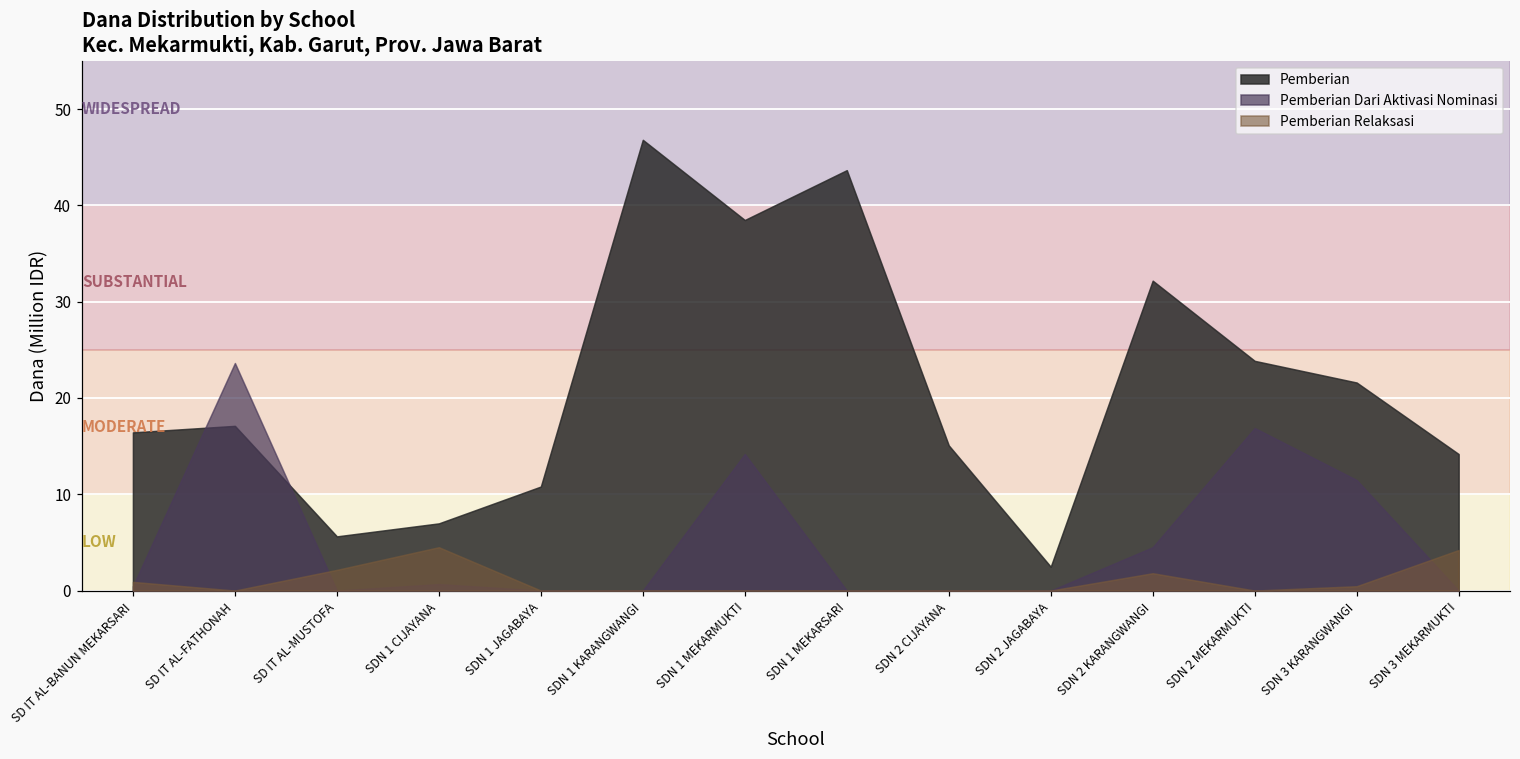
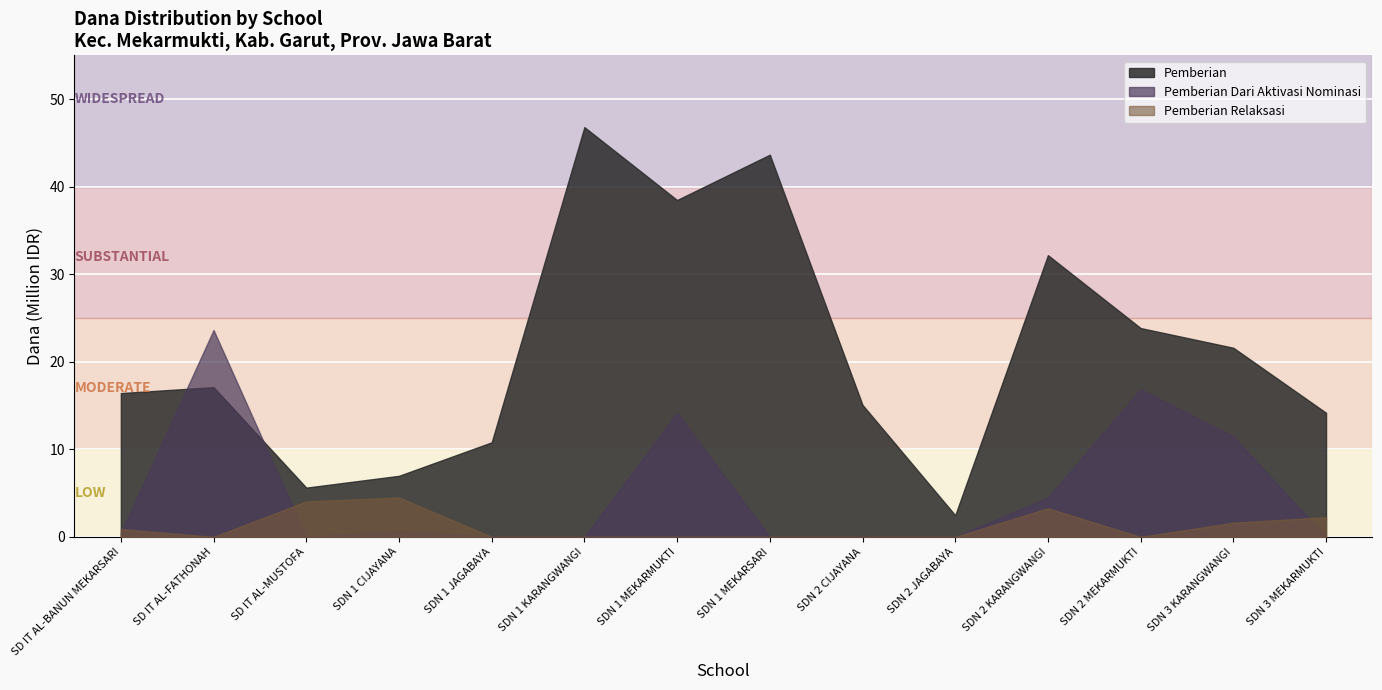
Pemberian Relaksasi, SD IT AL-MUSTOFA: 2 -> 4
Pemberian Relaksasi, SDN 2 KARANGWANGI: 2 -> 3
Pemberian Relaksasi, SDN 3 KARANGWANGI: 0 -> 2
Pemberian Relaksasi, SDN 3 MEKARMUKTI: 4 -> 2
